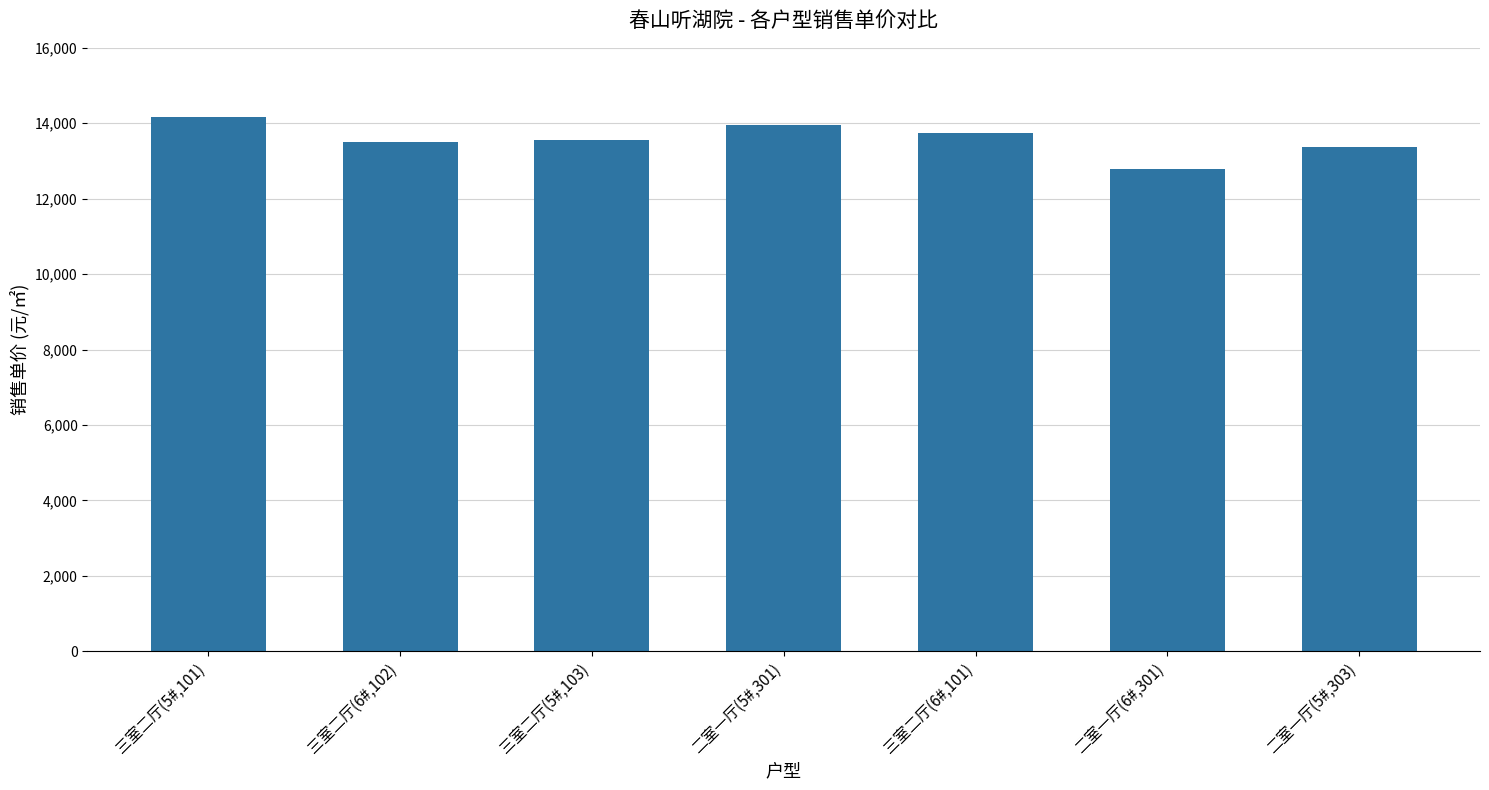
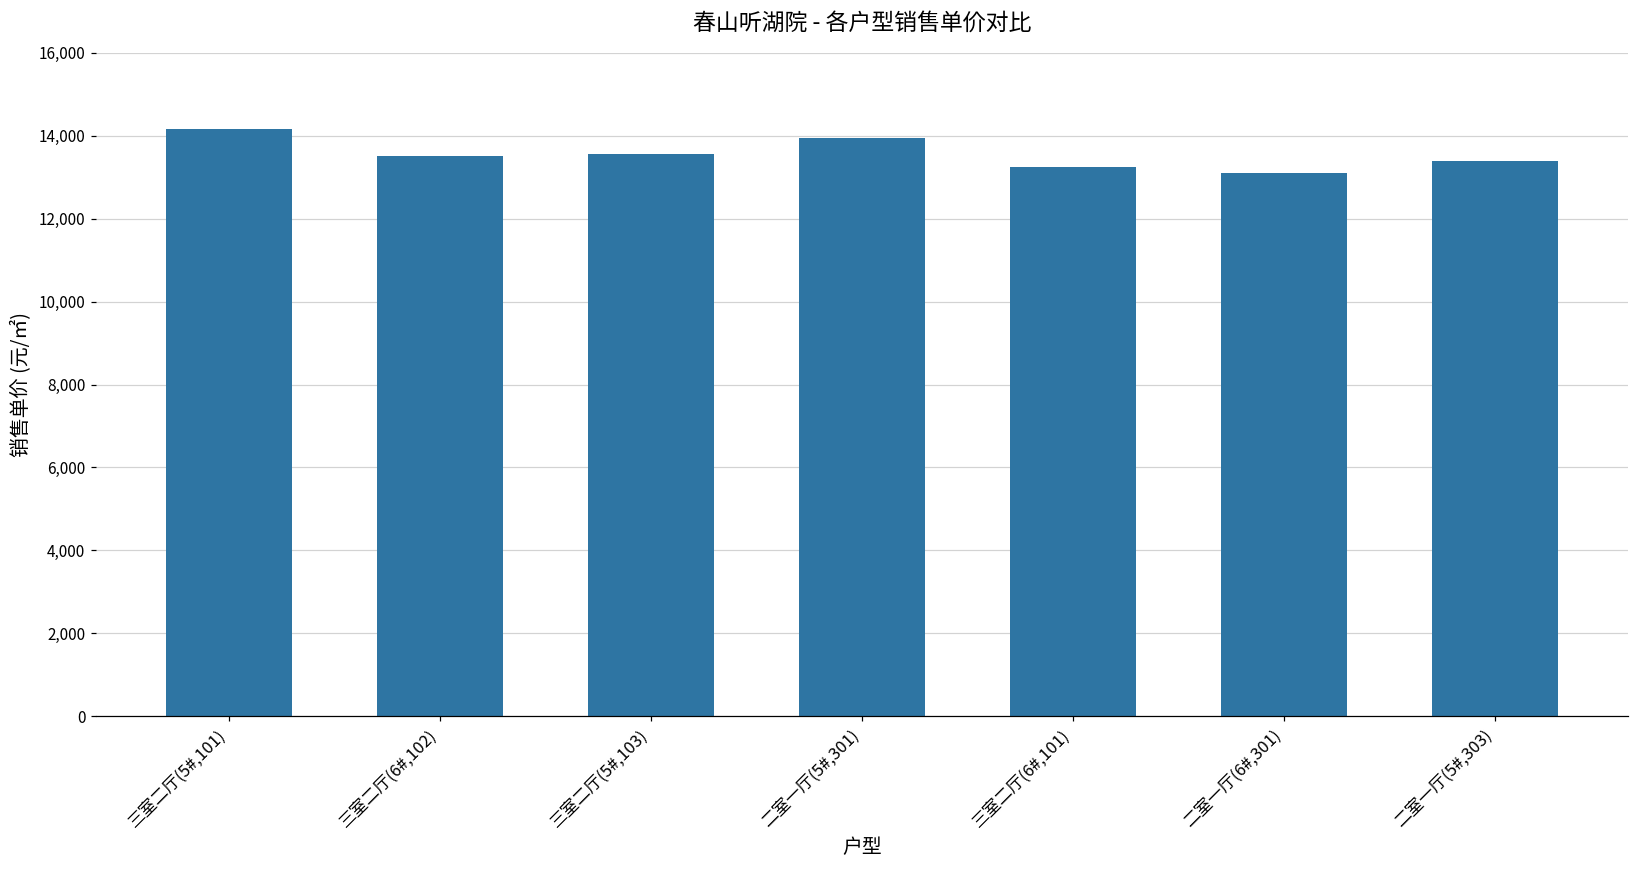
三室二厅(6#,101): 13,700 -> 13,200
二室一厅(6#,301): 12,800 -> 13,100
